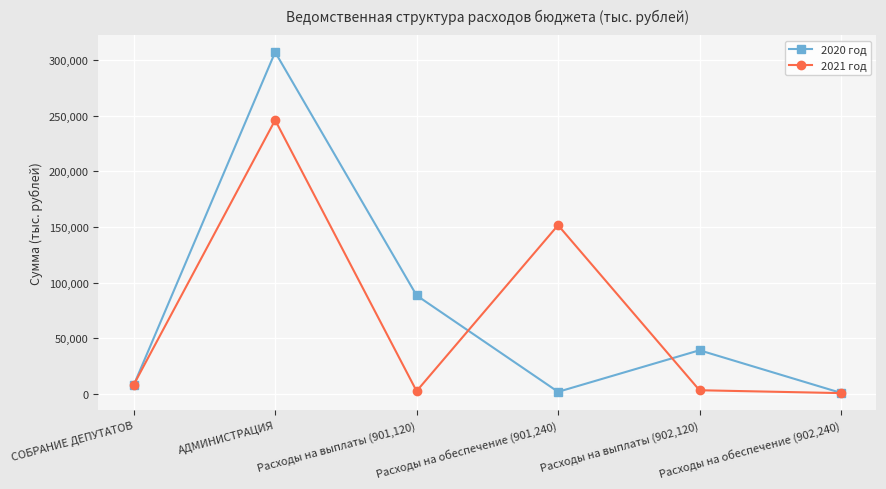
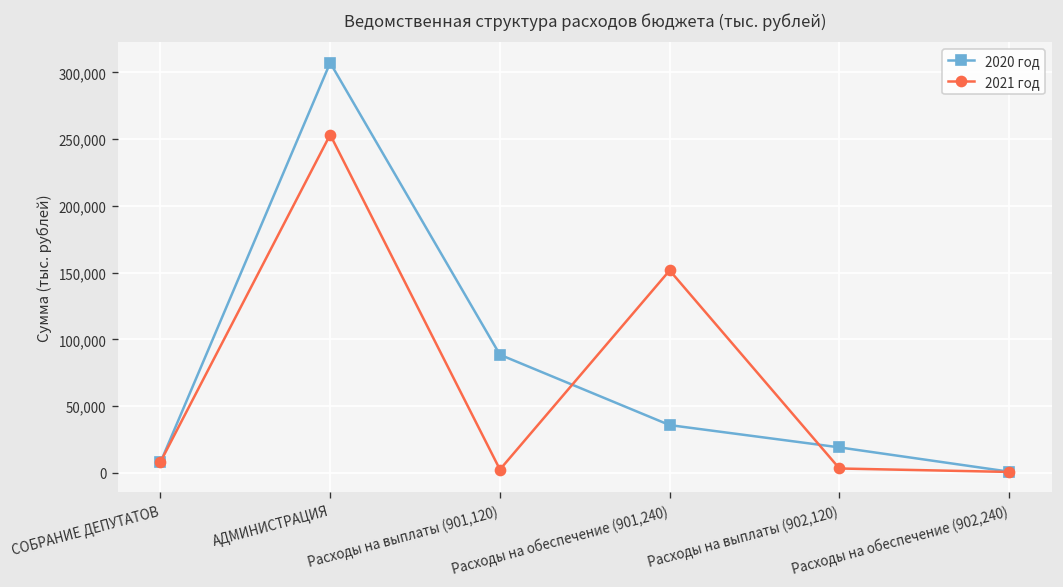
2021 год, АДМИНИСТРАЦИЯ: 246,000 -> 253,000
2020 год, Расходы на обеспечение (901,240): 2,000 -> 36,000
2020 год, Расходы на выплаты (902,120): 39,000 -> 19,000
